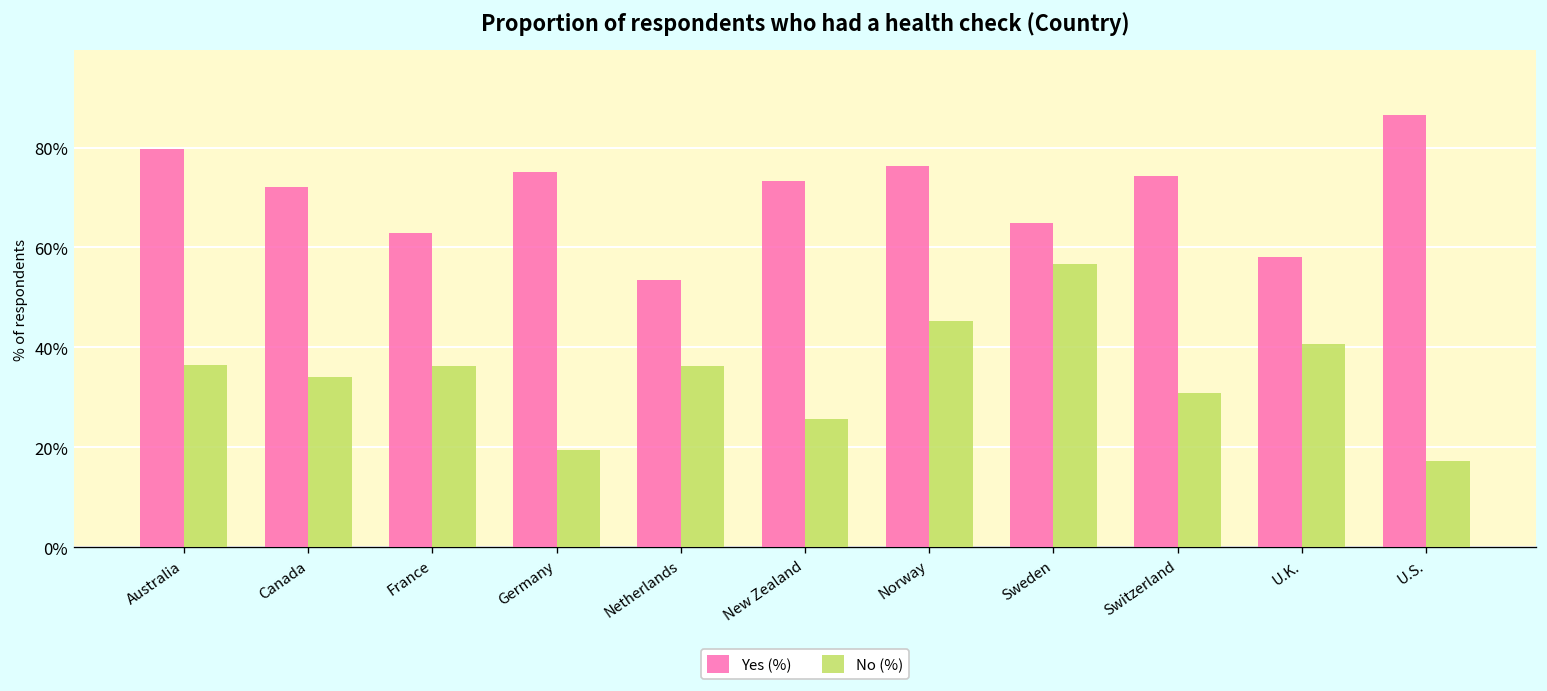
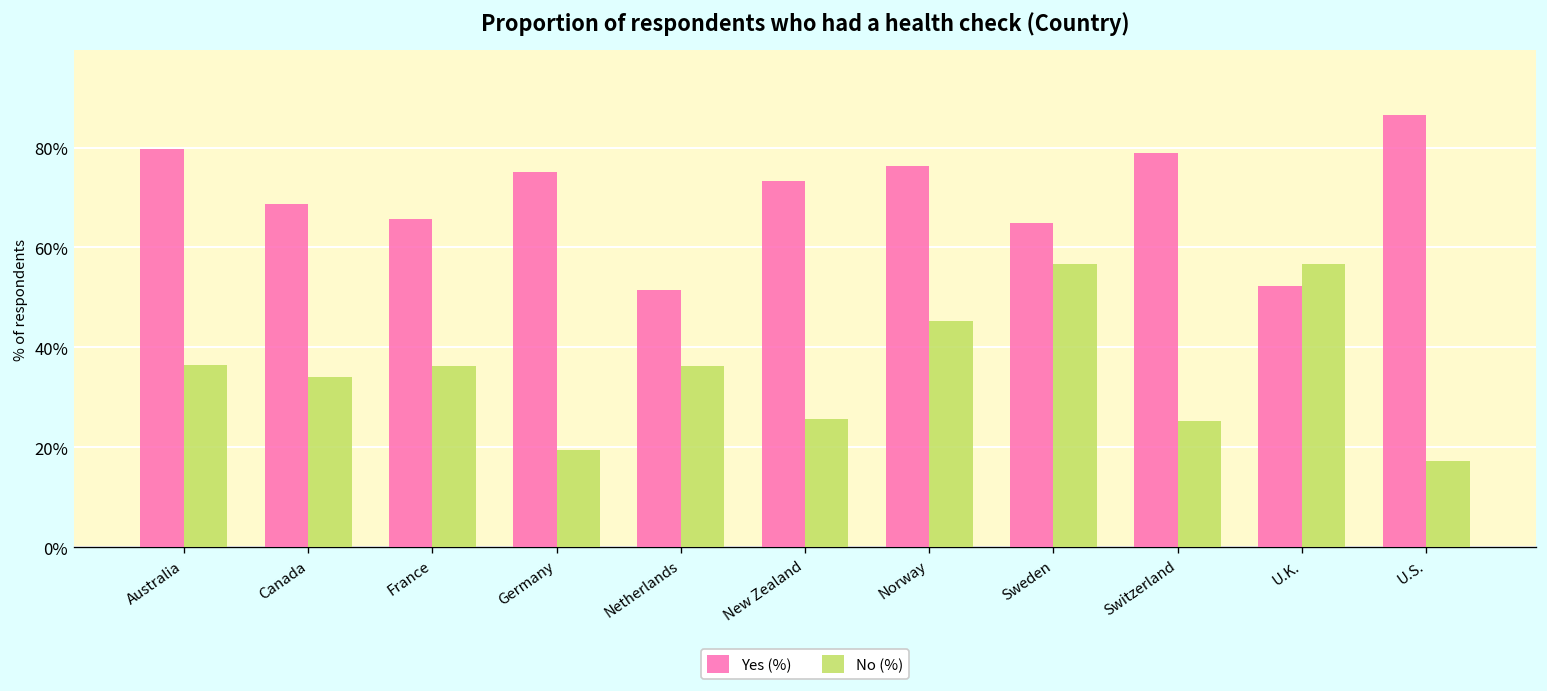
Yes (%), Canada: 72% -> 69%
Yes (%), France: 63% -> 66%
Yes (%), Netherlands: 53% -> 51%
Yes (%), Switzerland: 74% -> 79%
No (%), Switzerland: 31% -> 25%
Yes (%), U.K.: 58% -> 52%
No (%), U.K.: 41% -> 57%
